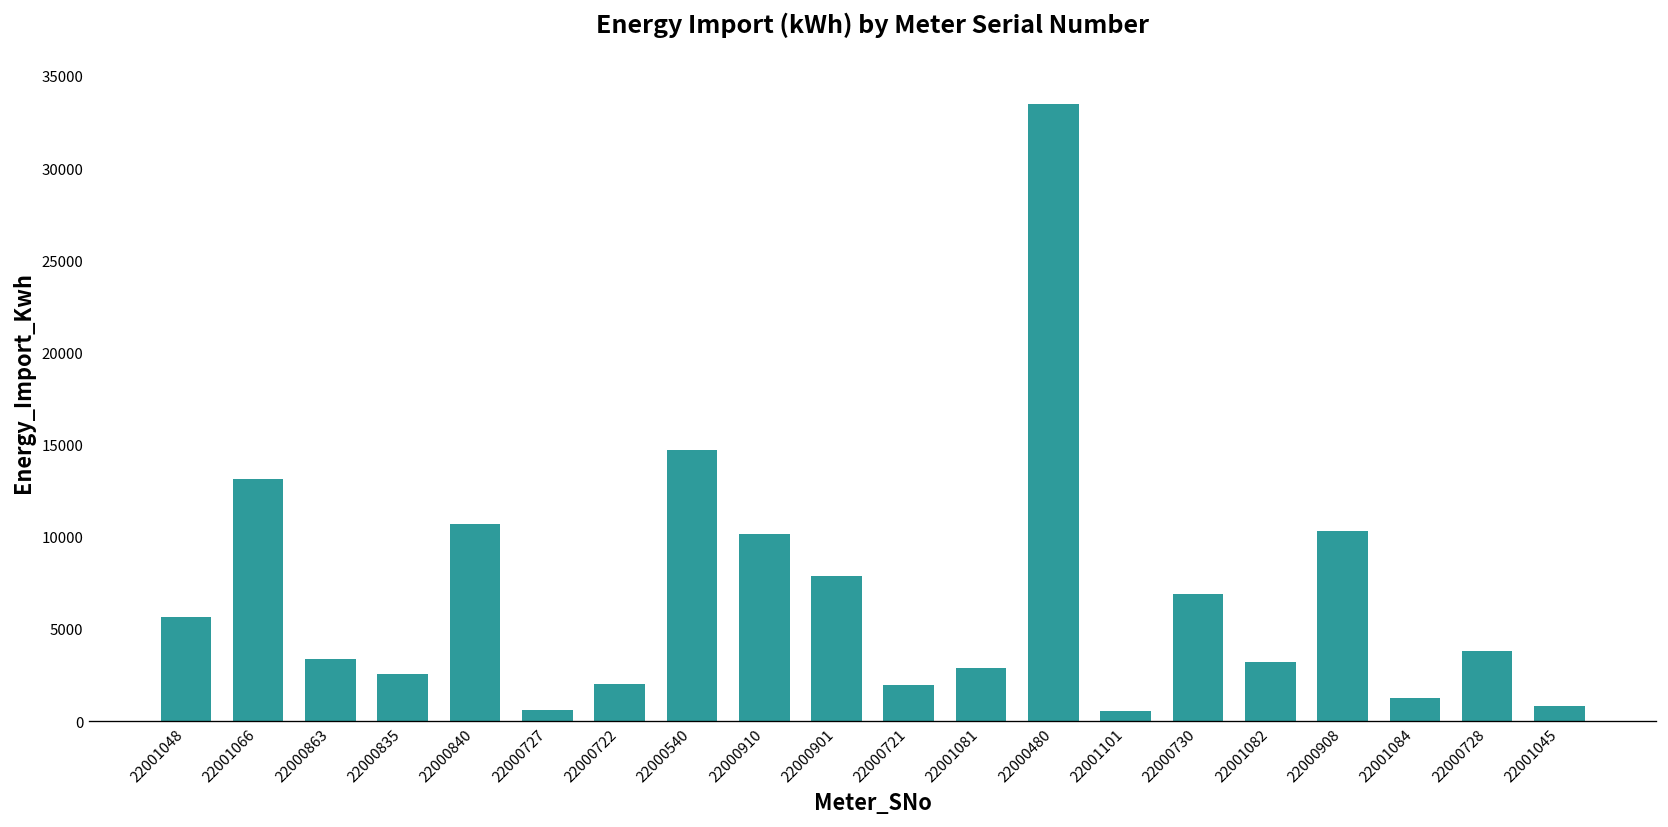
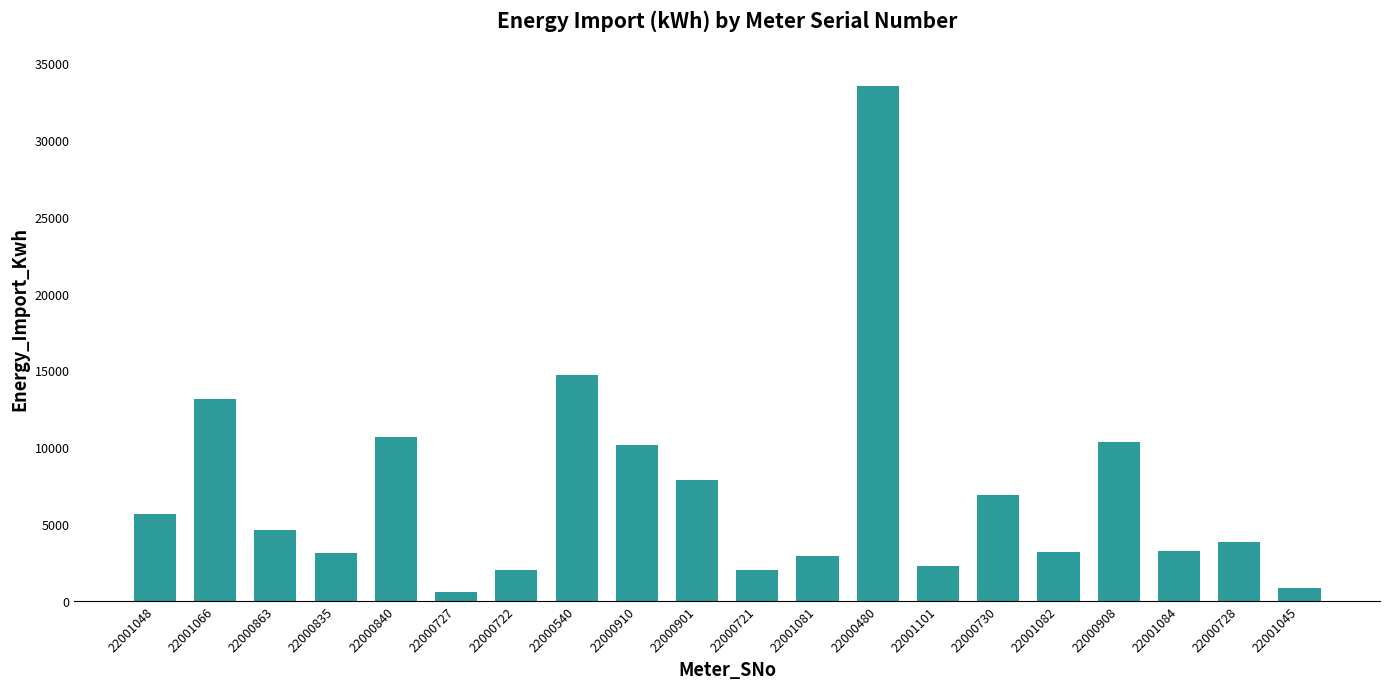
22000863: 3400 -> 4600
22000835: 2600 -> 3100
22001101: 500 -> 2200
22001084: 1300 -> 3200
